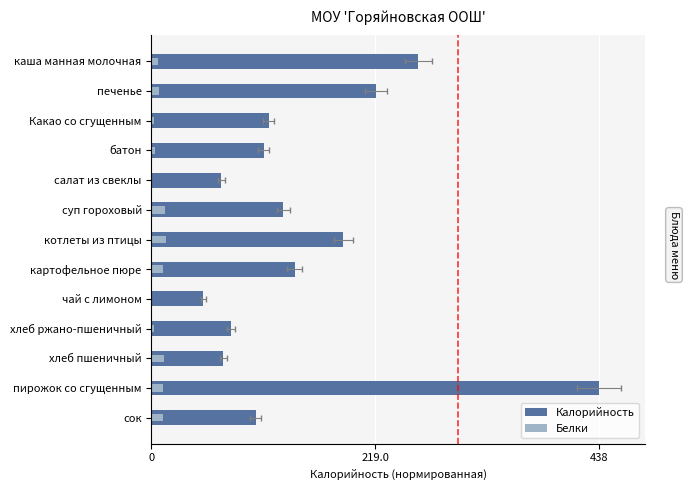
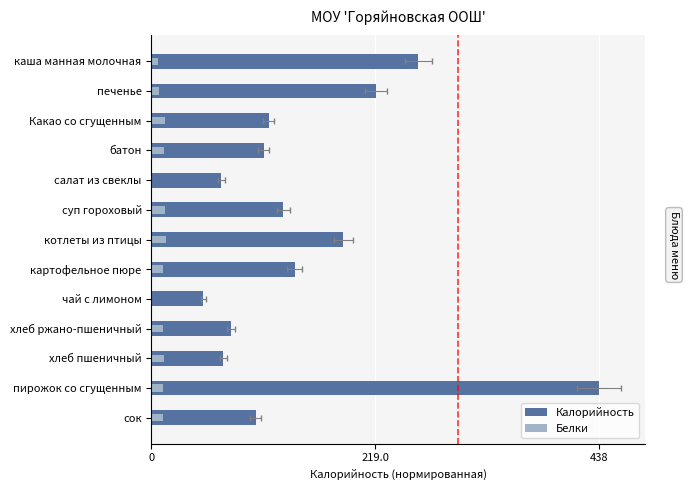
Белки, Какао со сгущенным: 3 -> 13
Белки, батон: 3 -> 12
Белки, хлеб ржано-пшеничный: 3 -> 11
